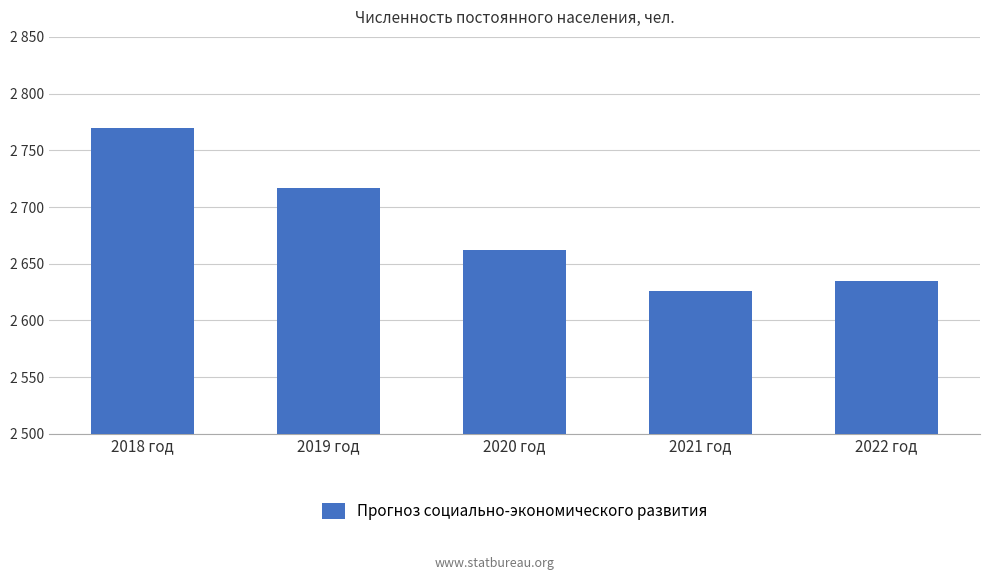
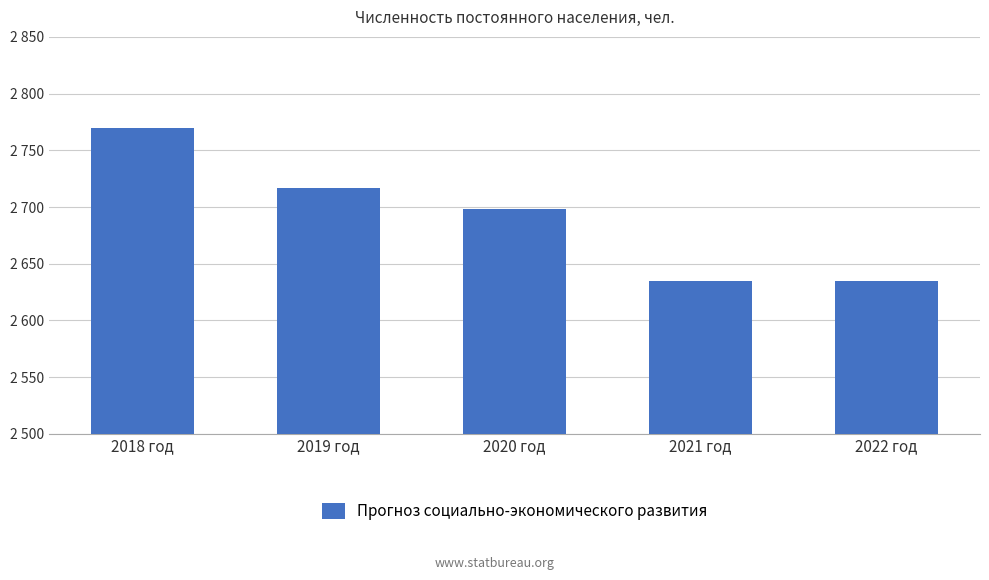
2020 год: 2662 -> 2698
2021 год: 2626 -> 2635
